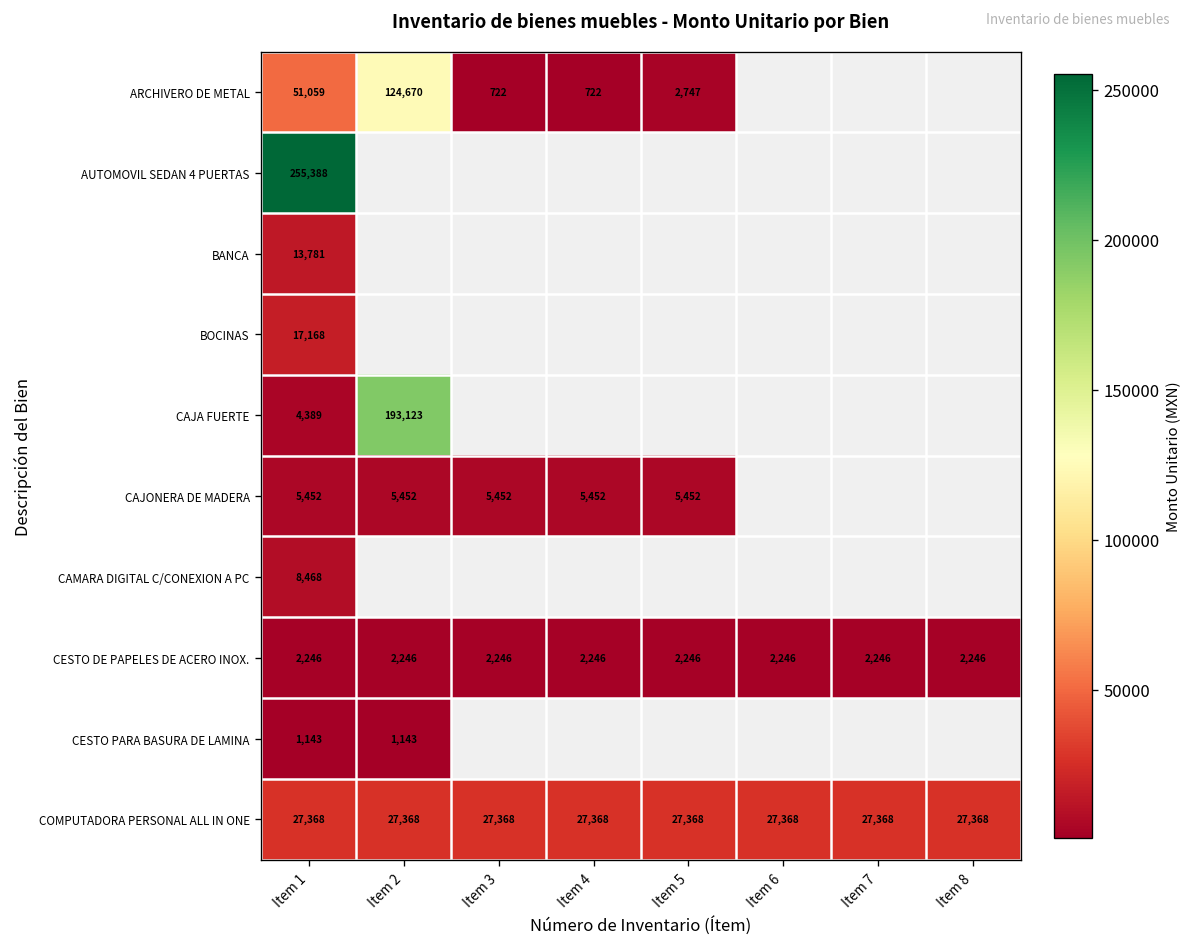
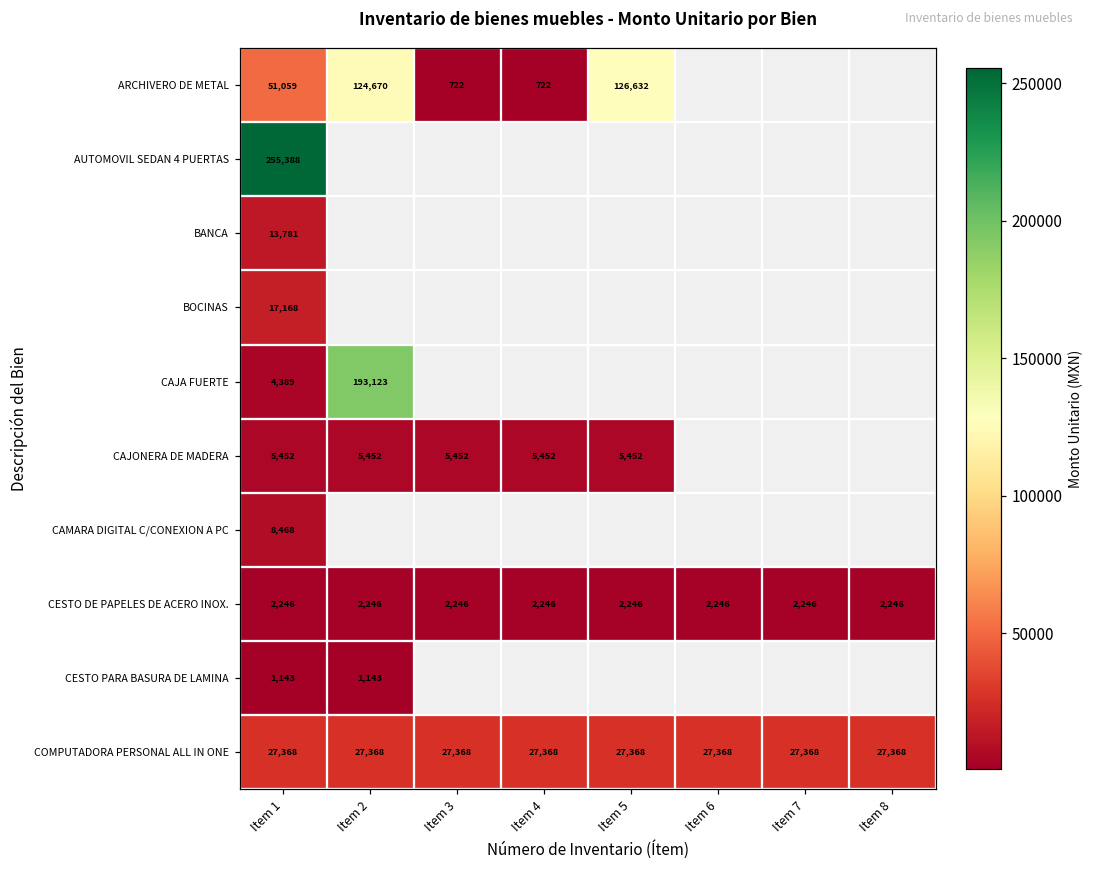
ARCHIVERO DE METAL, Item 5: 2,747 -> 126,632
